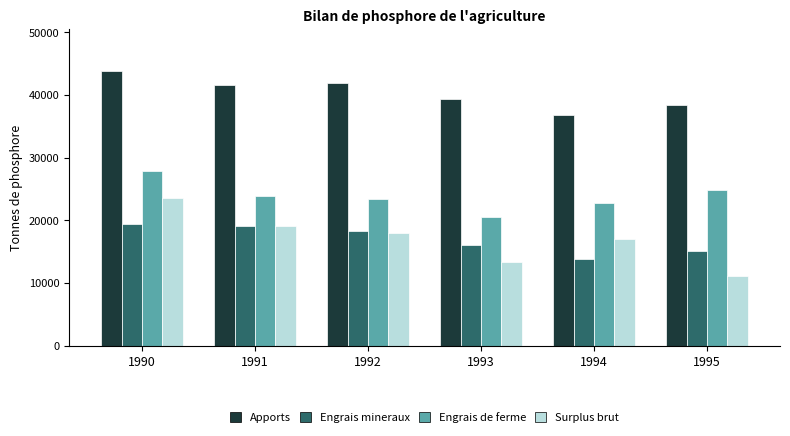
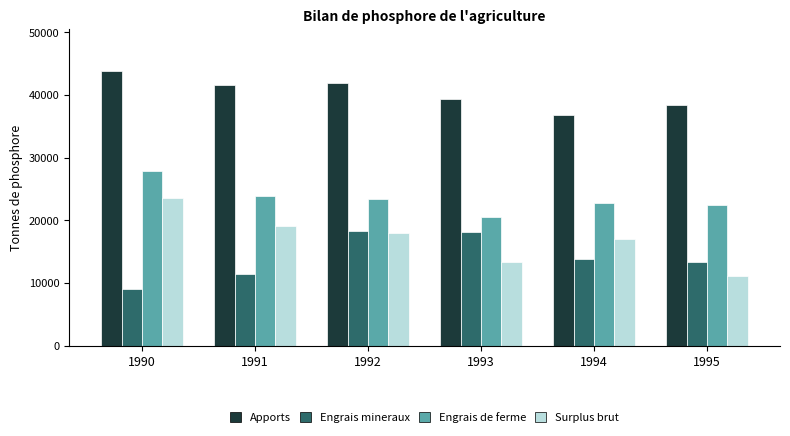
Engrais mineraux, 1990: 19000 -> 9000
Engrais mineraux, 1991: 19000 -> 12000
Engrais mineraux, 1993: 16000 -> 18000
Engrais mineraux, 1995: 15000 -> 13000
Engrais de ferme, 1995: 25000 -> 22000
